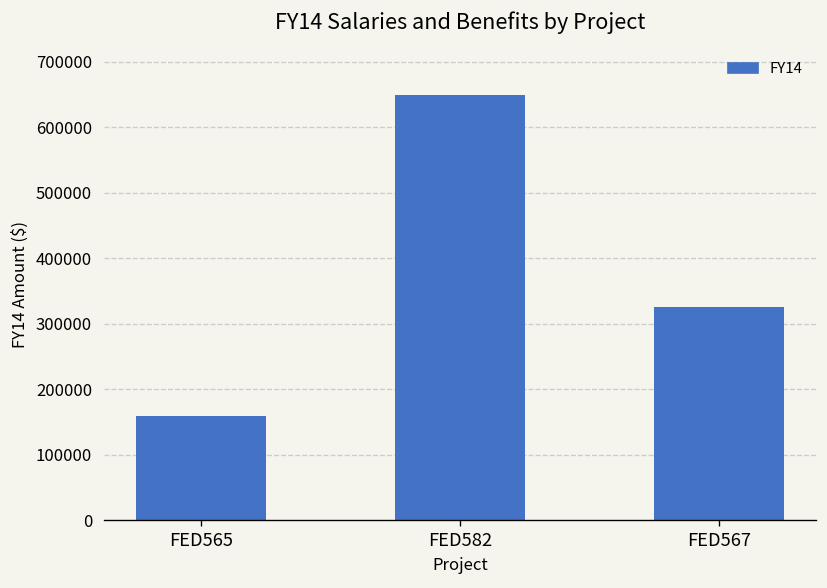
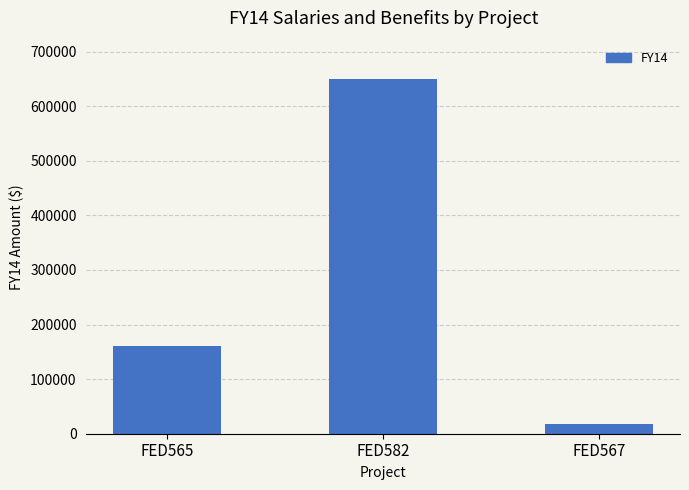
FED567: 330000 -> 20000
